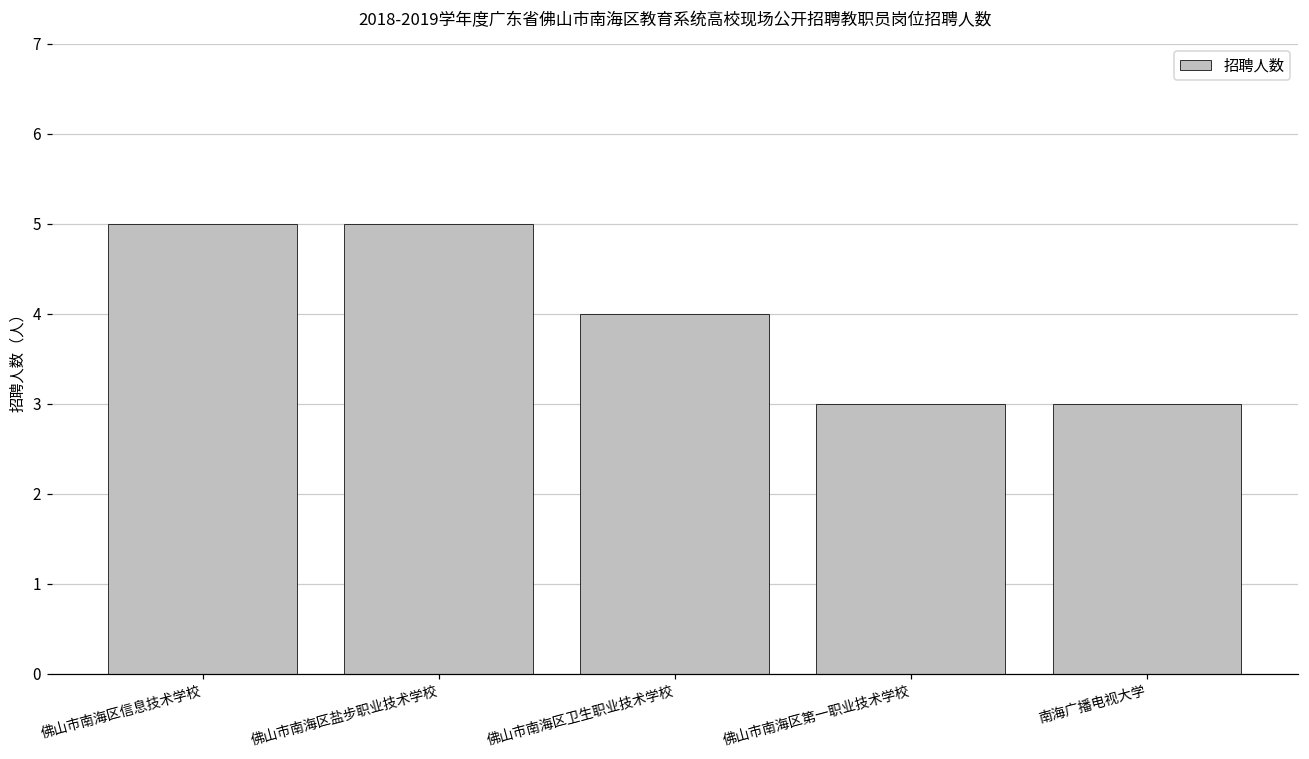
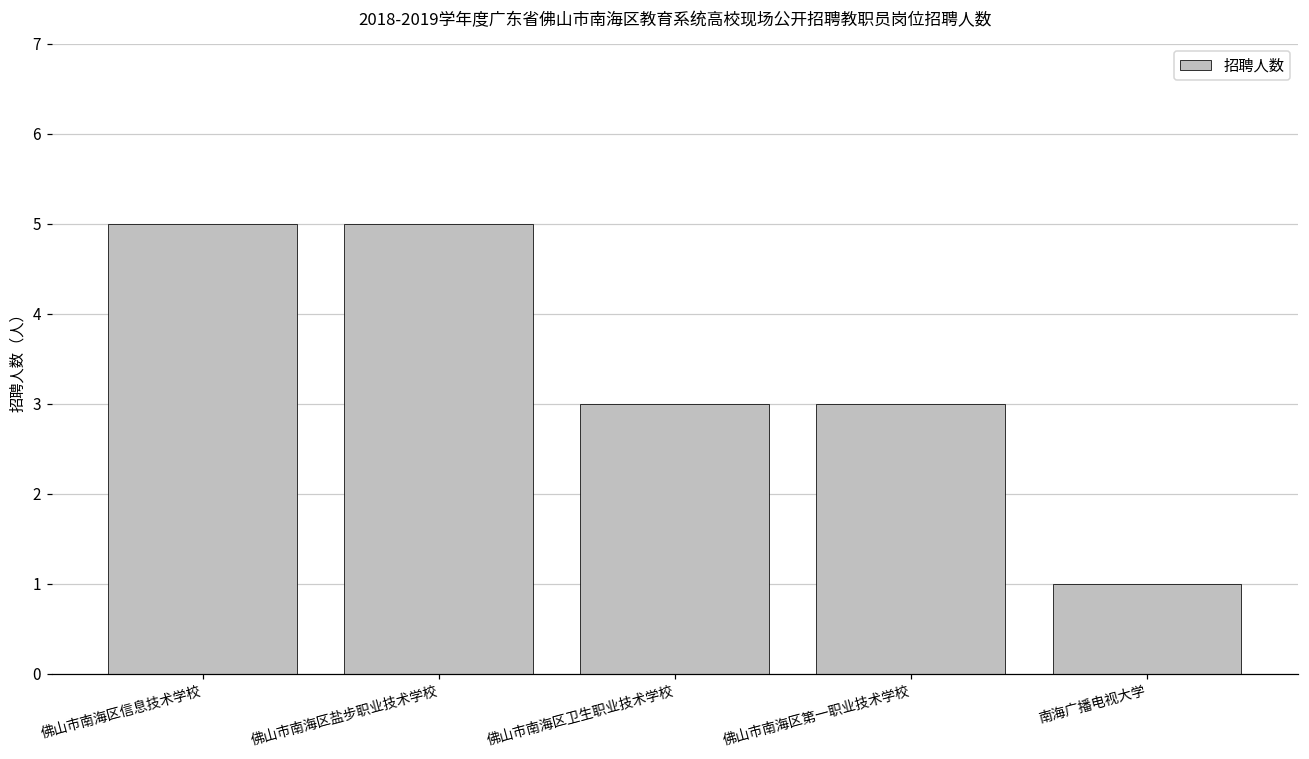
佛山市南海区卫生职业技术学校: 4 -> 3
南海广播电视大学: 3 -> 1
